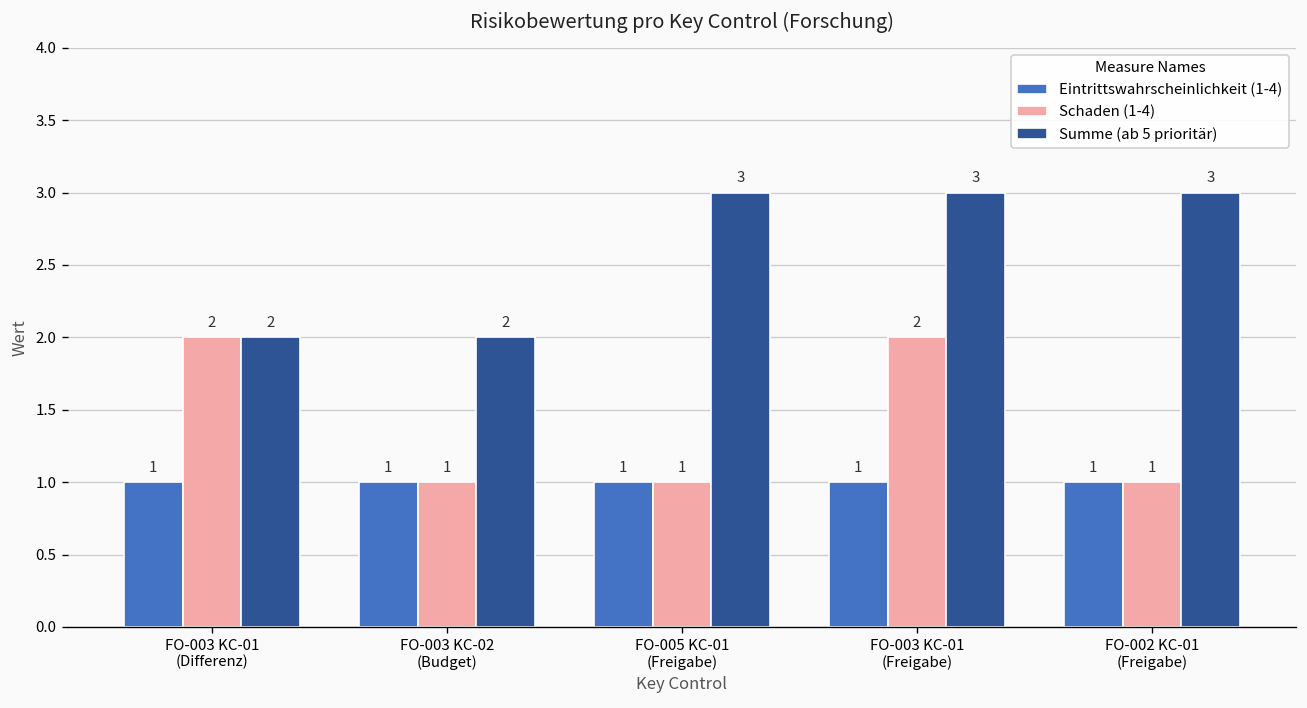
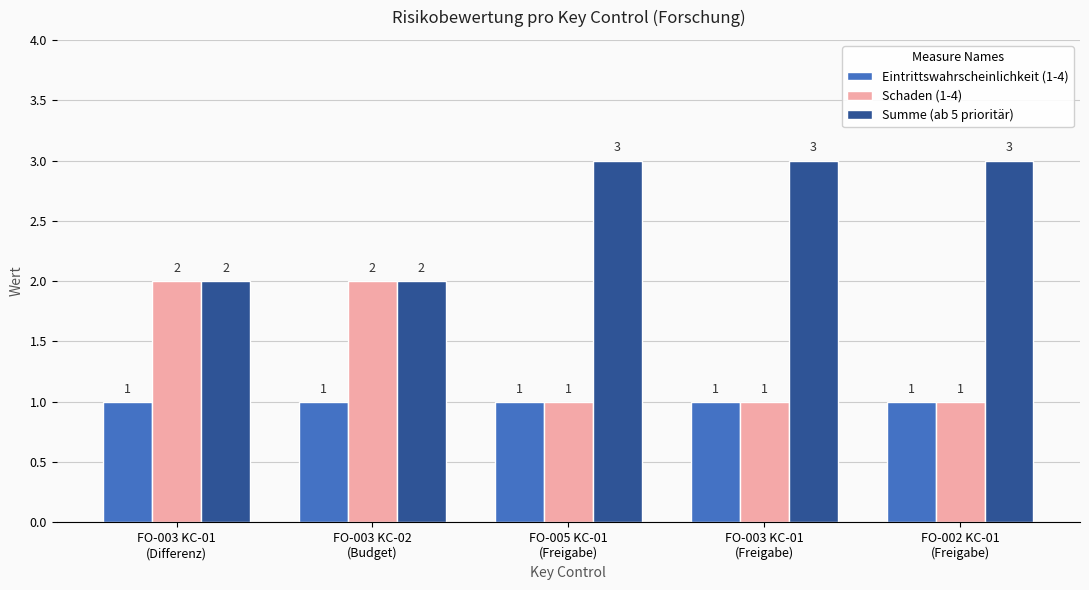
Schaden (1-4), FO-003 KC-02 (Budget): 1 -> 2
Schaden (1-4), FO-003 KC-01 (Freigabe): 2 -> 1
